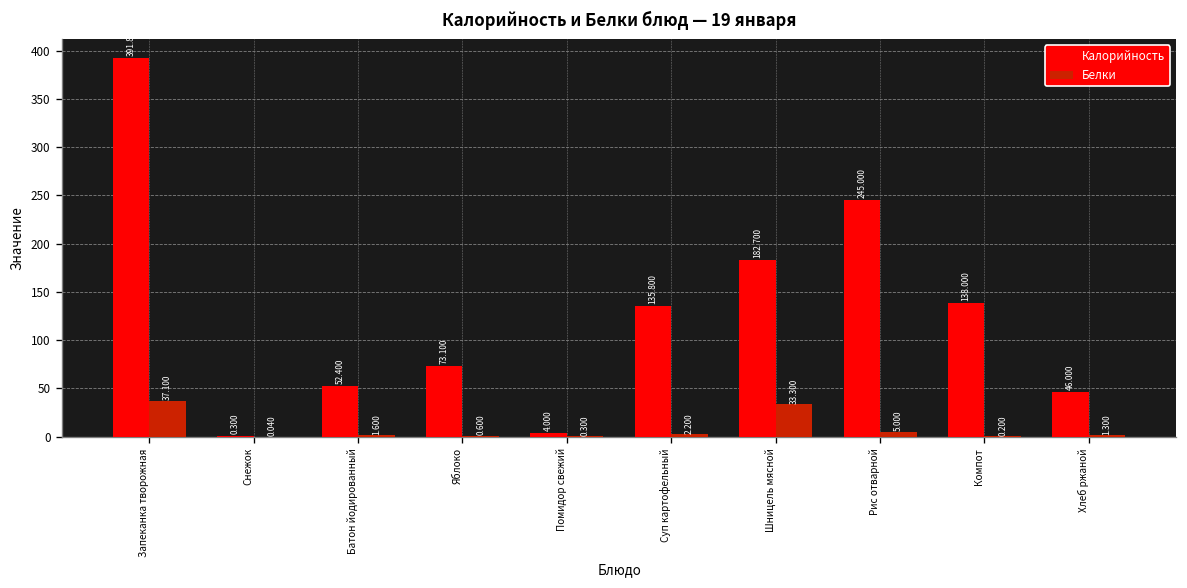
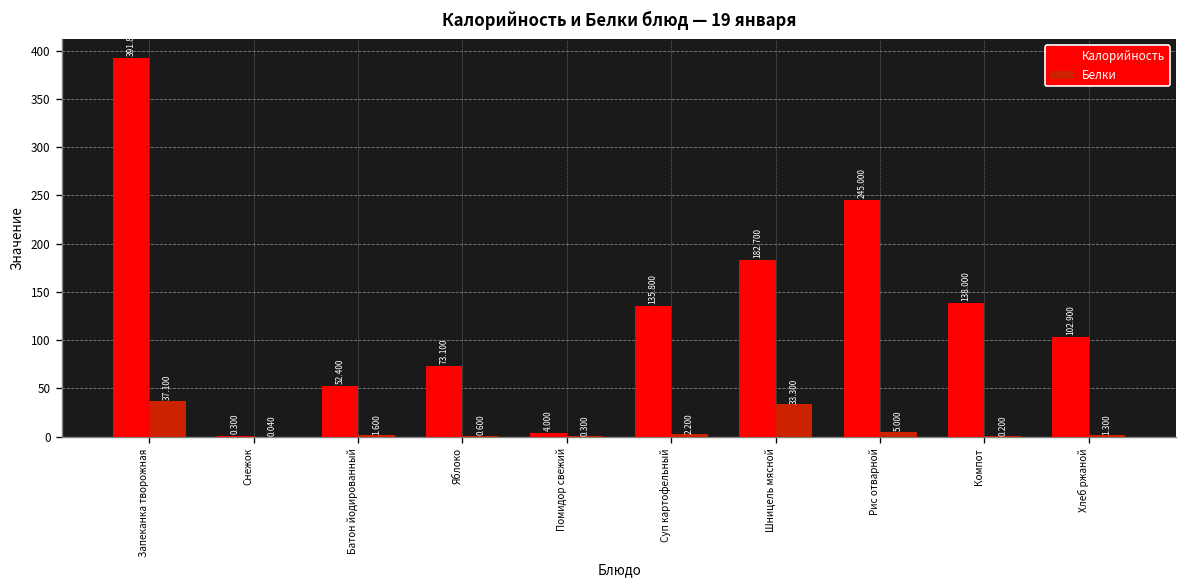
Калорийность, Хлеб ржаной: 46.000 -> 102.900
